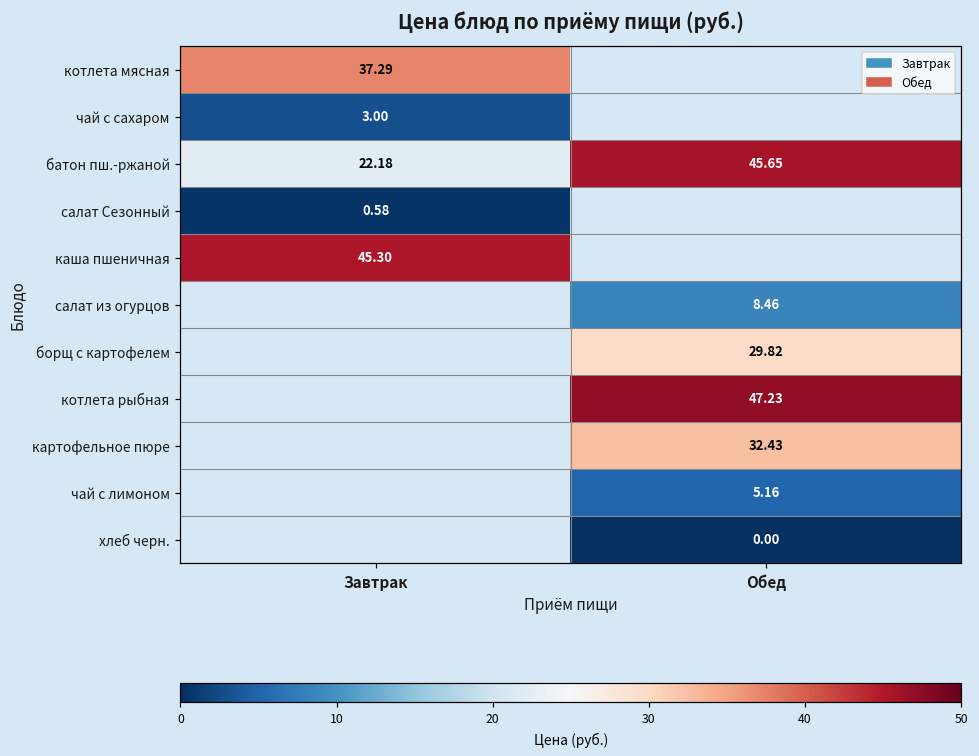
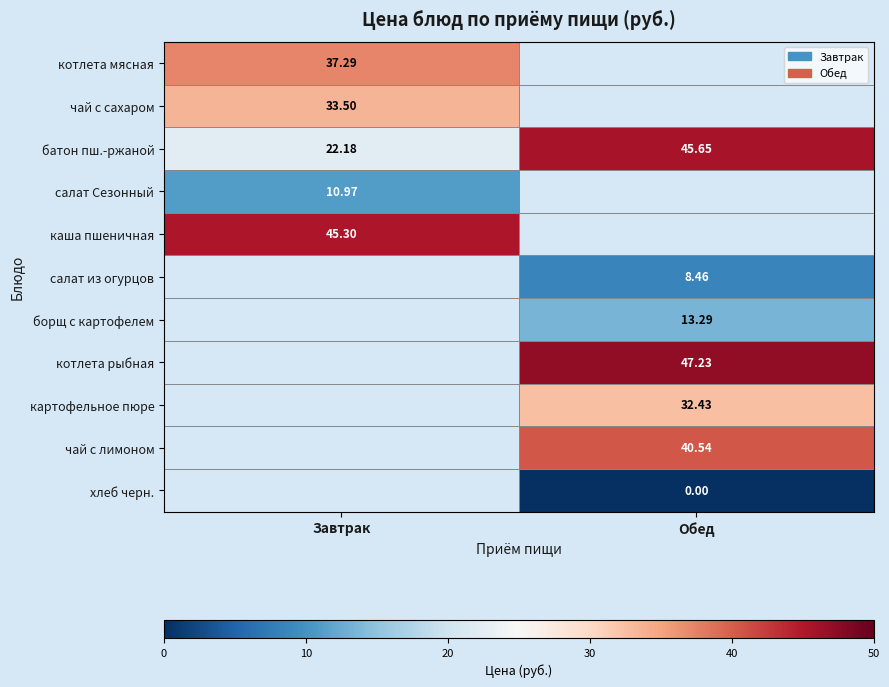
чай с сахаром, Завтрак: 3.00 -> 33.50
салат Сезонный, Завтрак: 0.58 -> 10.97
борщ с картофелем, Обед: 29.82 -> 13.29
чай с лимоном, Обед: 5.16 -> 40.54
